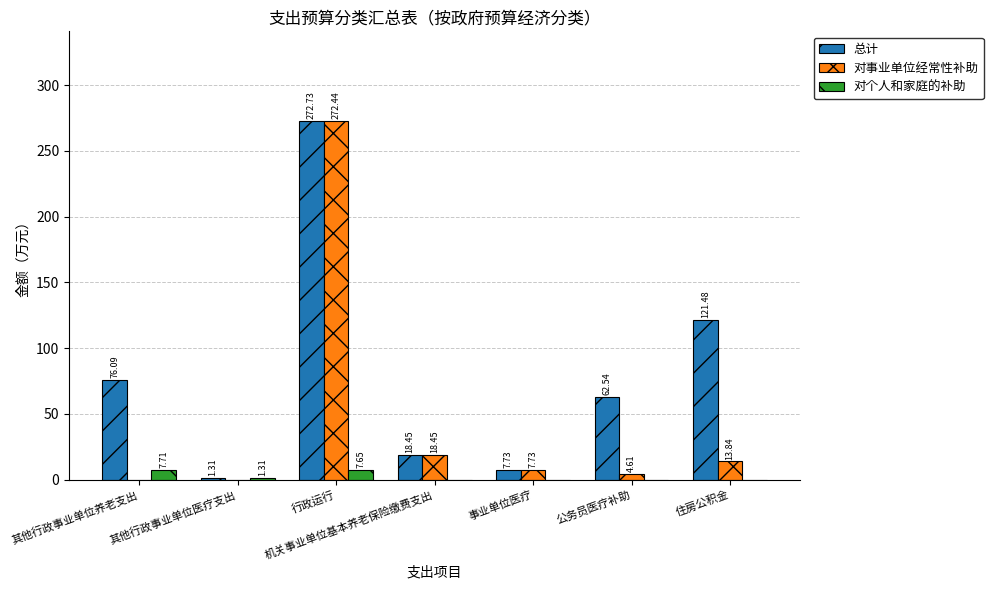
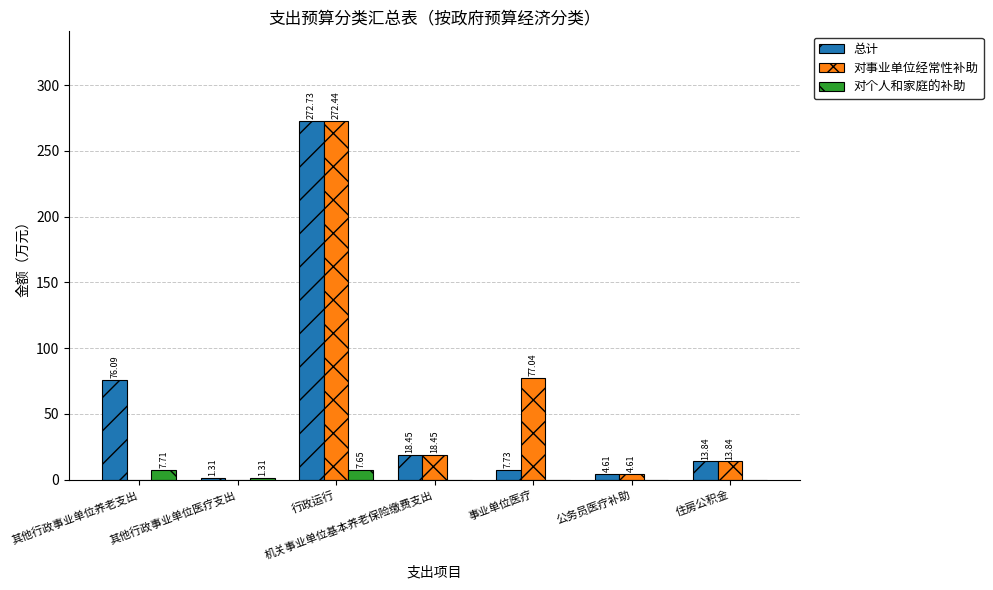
对事业单位经常性补助, 事业单位医疗: 7.73 -> 77.04
总计, 公务员医疗补助: 62.54 -> 4.61
总计, 住房公积金: 121.48 -> 13.84
